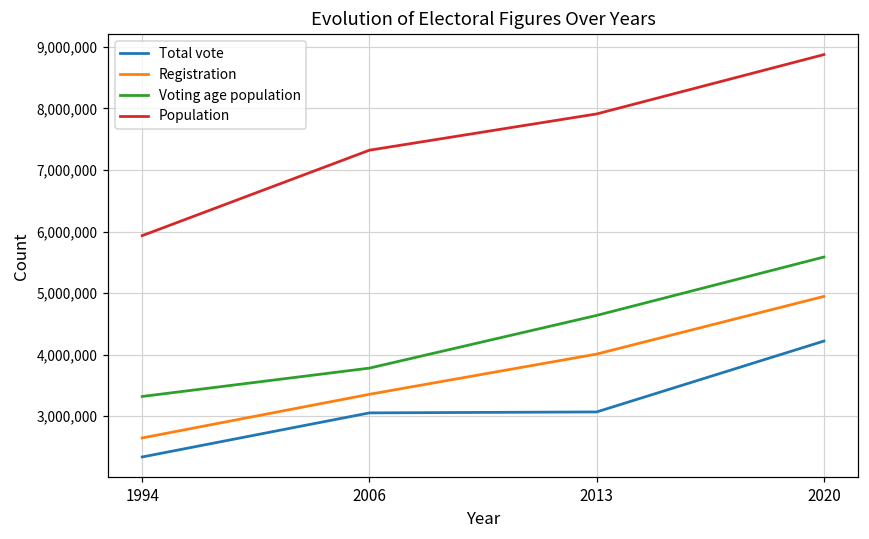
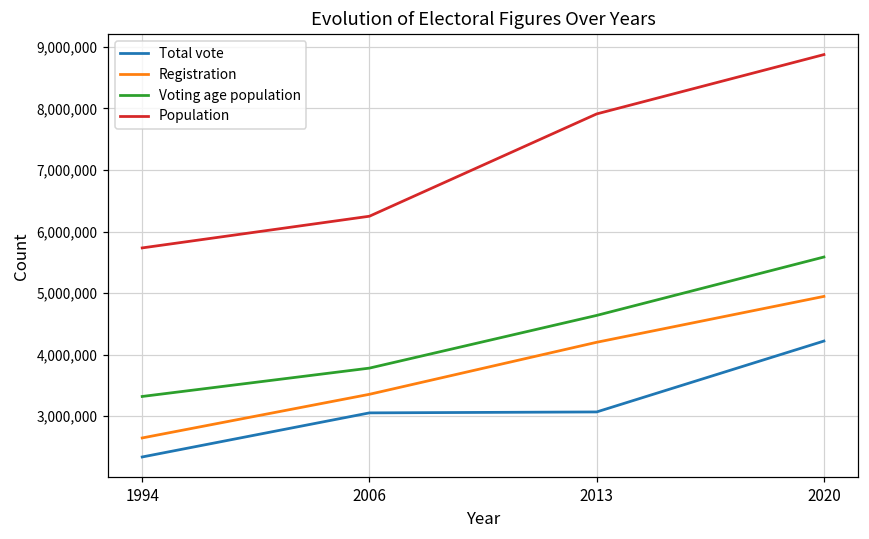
Population, 1994: 5,900,000 -> 5,700,000
Population, 2006: 7,300,000 -> 6,200,000
Registration, 2013: 4,000,000 -> 4,200,000
